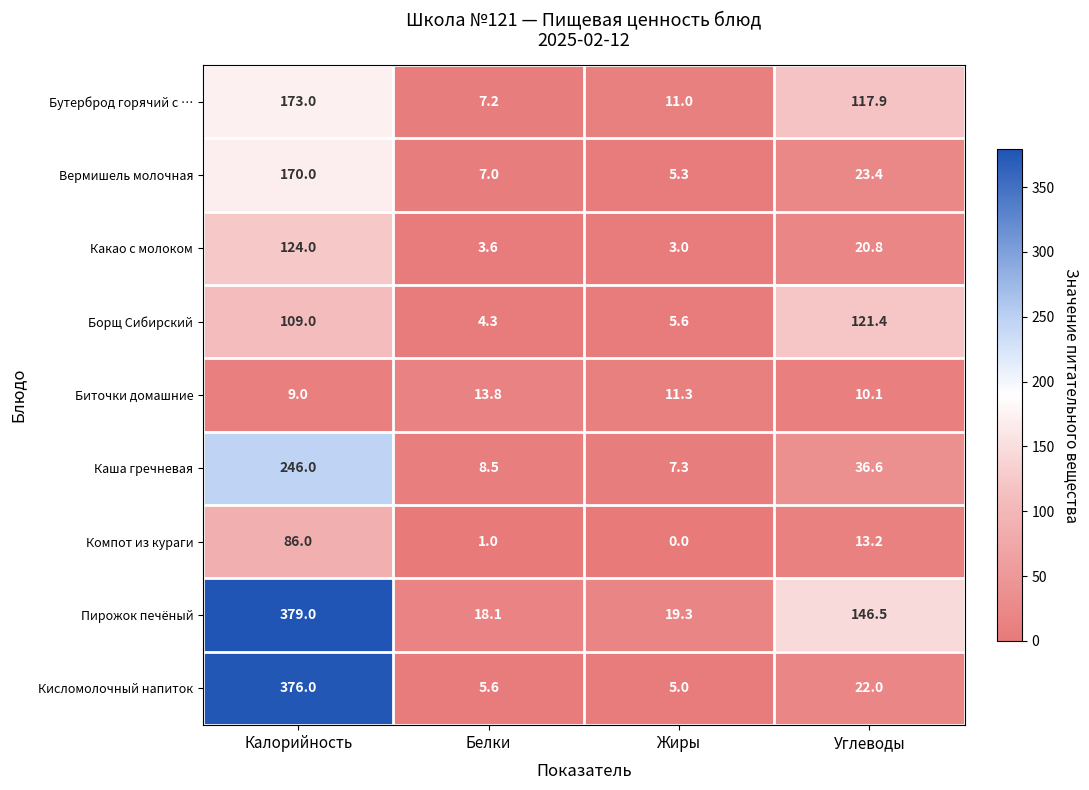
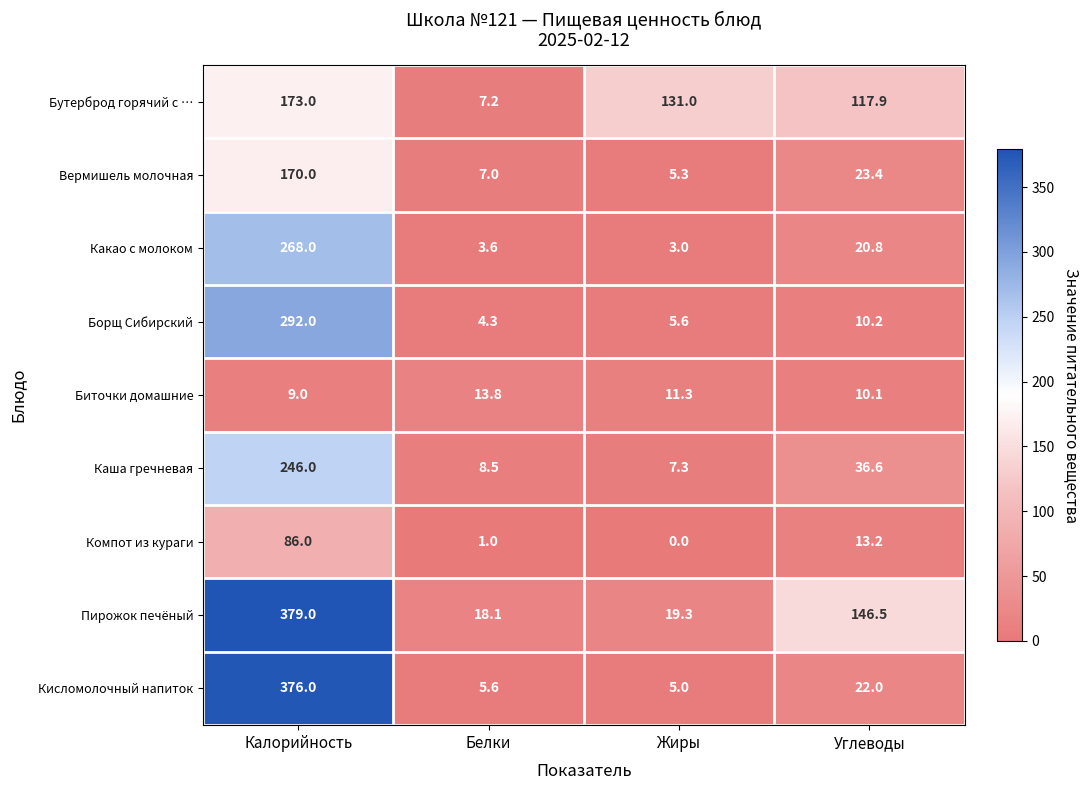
Бутерброд горячий с …, Жиры: 11.0 -> 131.0
Какао с молоком, Калорийность: 124.0 -> 268.0
Борщ Сибирский, Калорийность: 109.0 -> 292.0
Борщ Сибирский, Углеводы: 121.4 -> 10.2
